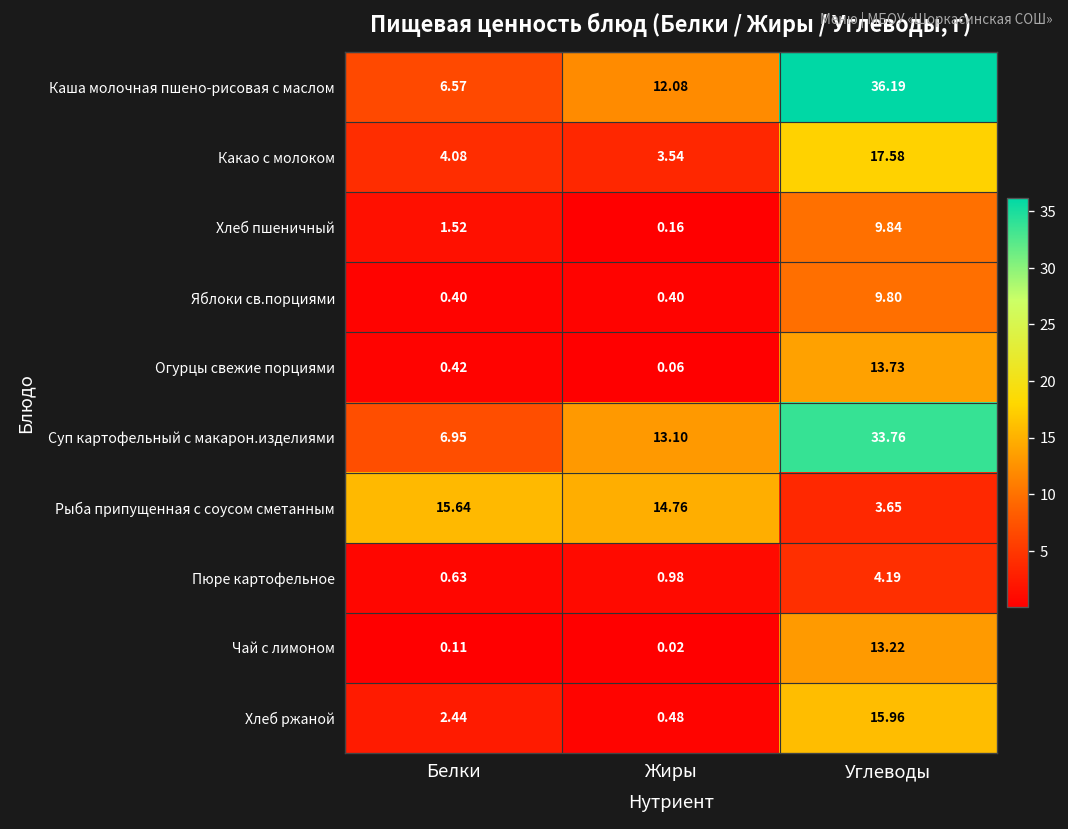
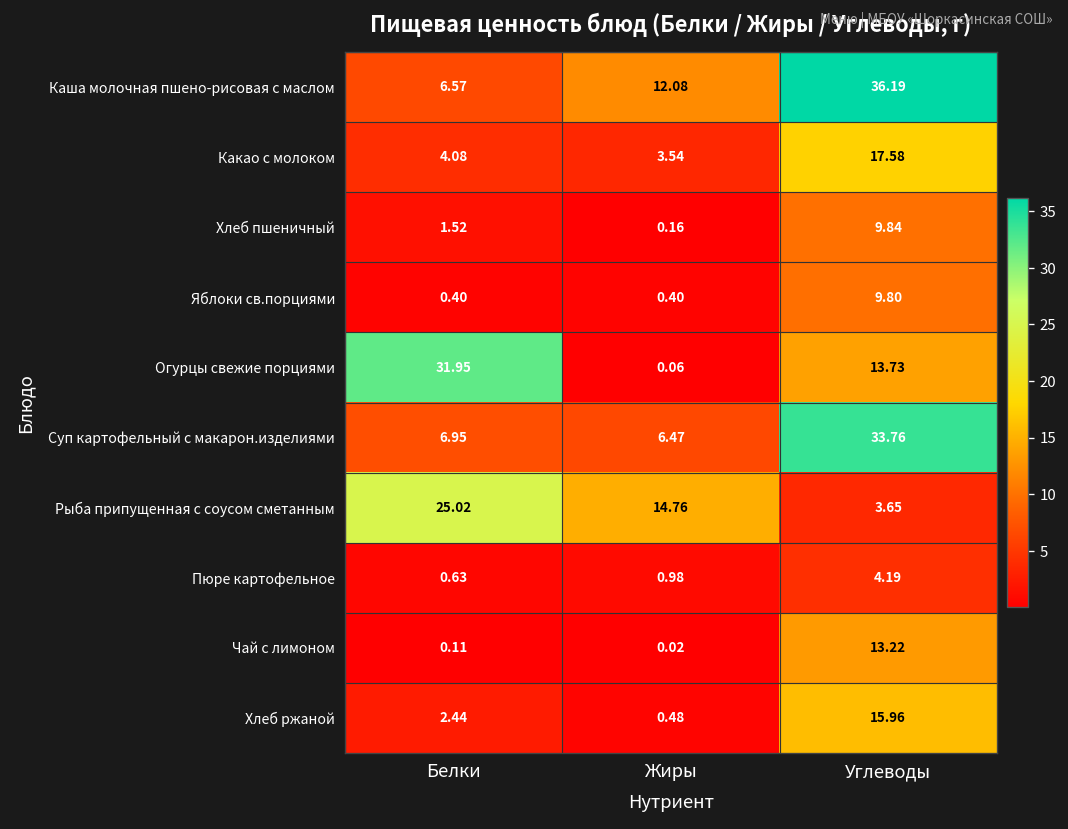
Огурцы свежие порциями, Белки: 0.42 -> 31.95
Суп картофельный с макарон.изделиями, Жиры: 13.10 -> 6.47
Рыба припущенная с соусом сметанным, Белки: 15.64 -> 25.02
